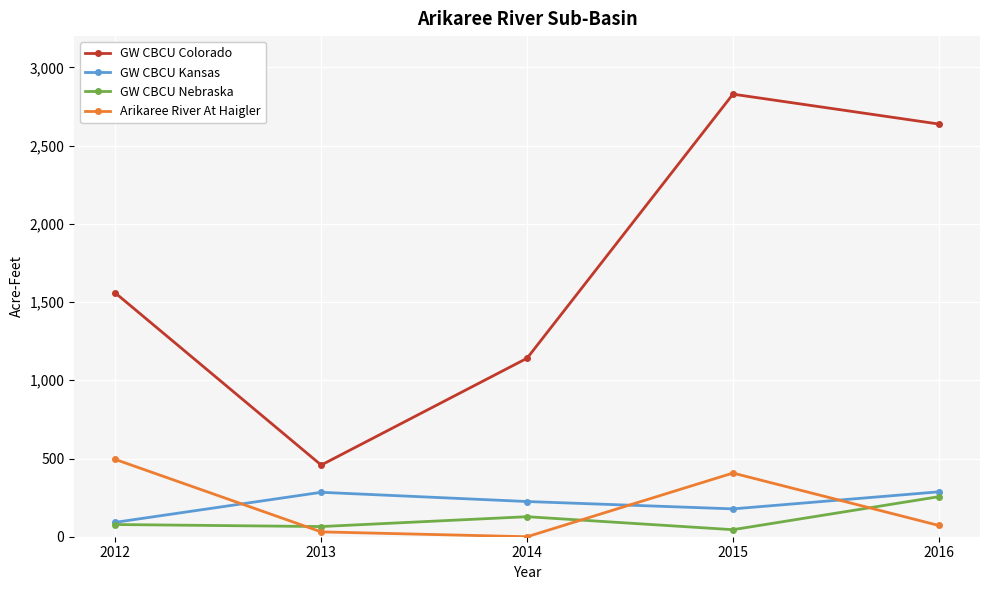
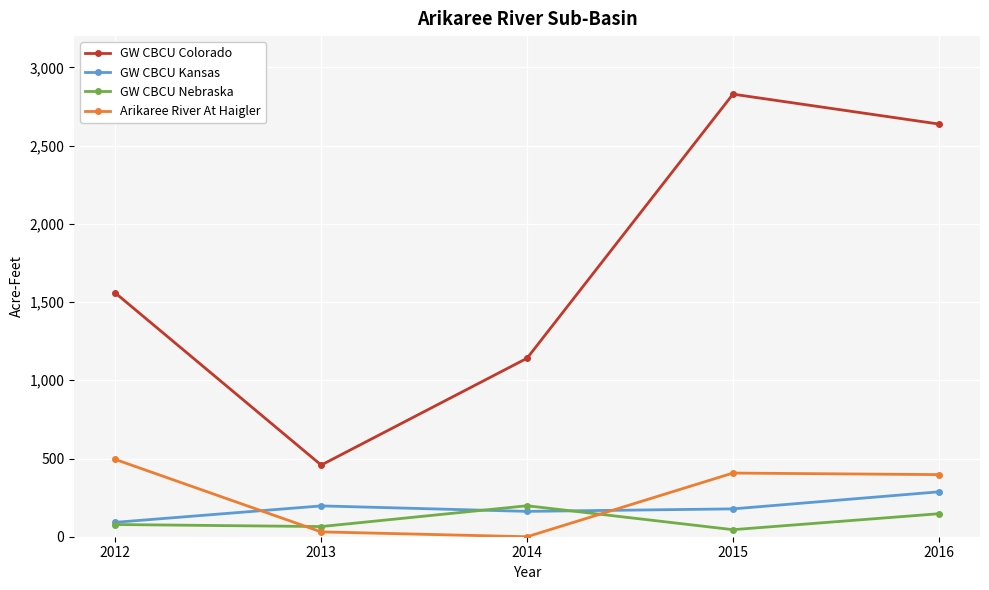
GW CBCU Kansas, 2013: 280 -> 200
GW CBCU Kansas, 2014: 230 -> 160
GW CBCU Nebraska, 2014: 130 -> 200
GW CBCU Nebraska, 2016: 260 -> 150
Arikaree River At Haigler, 2016: 70 -> 400
